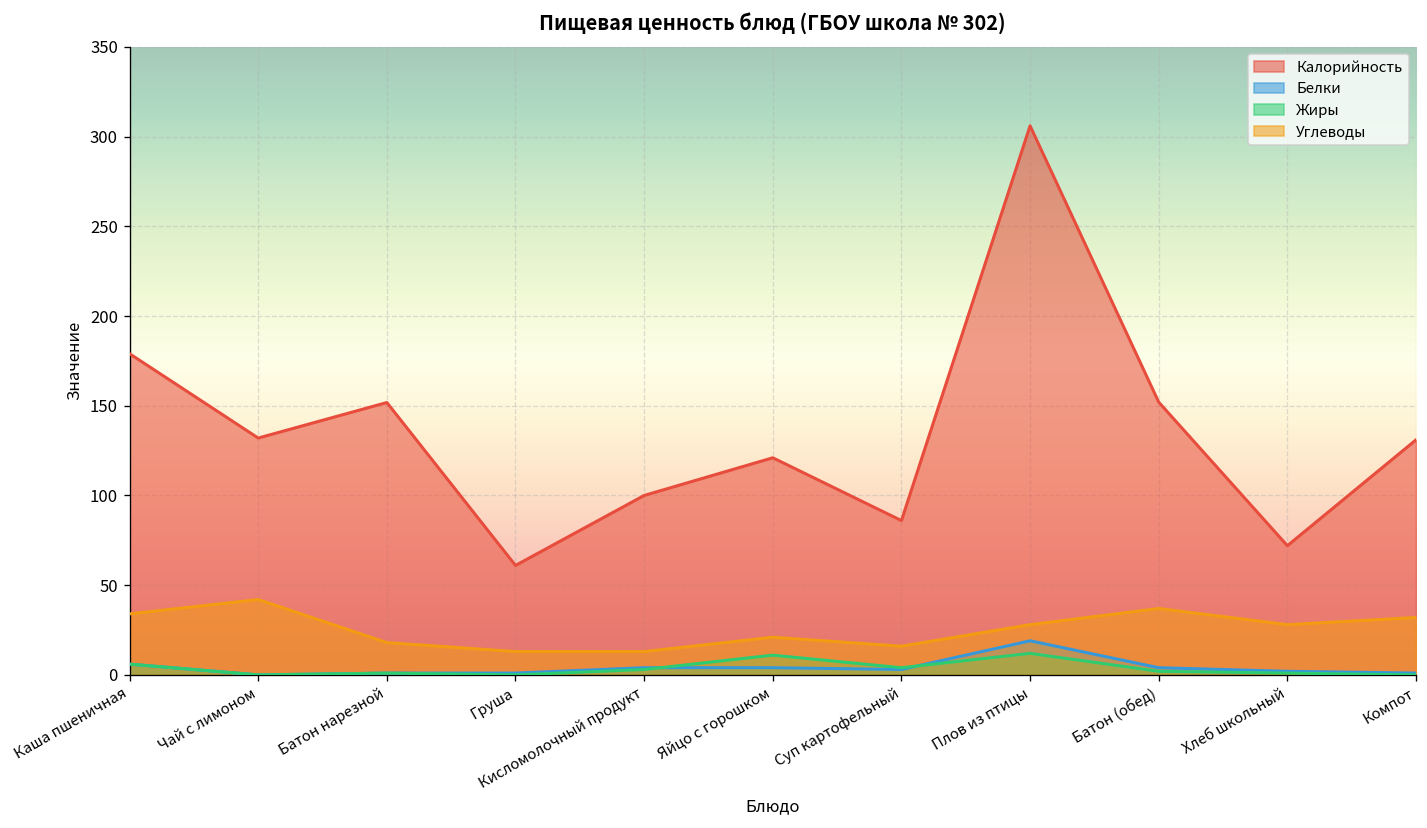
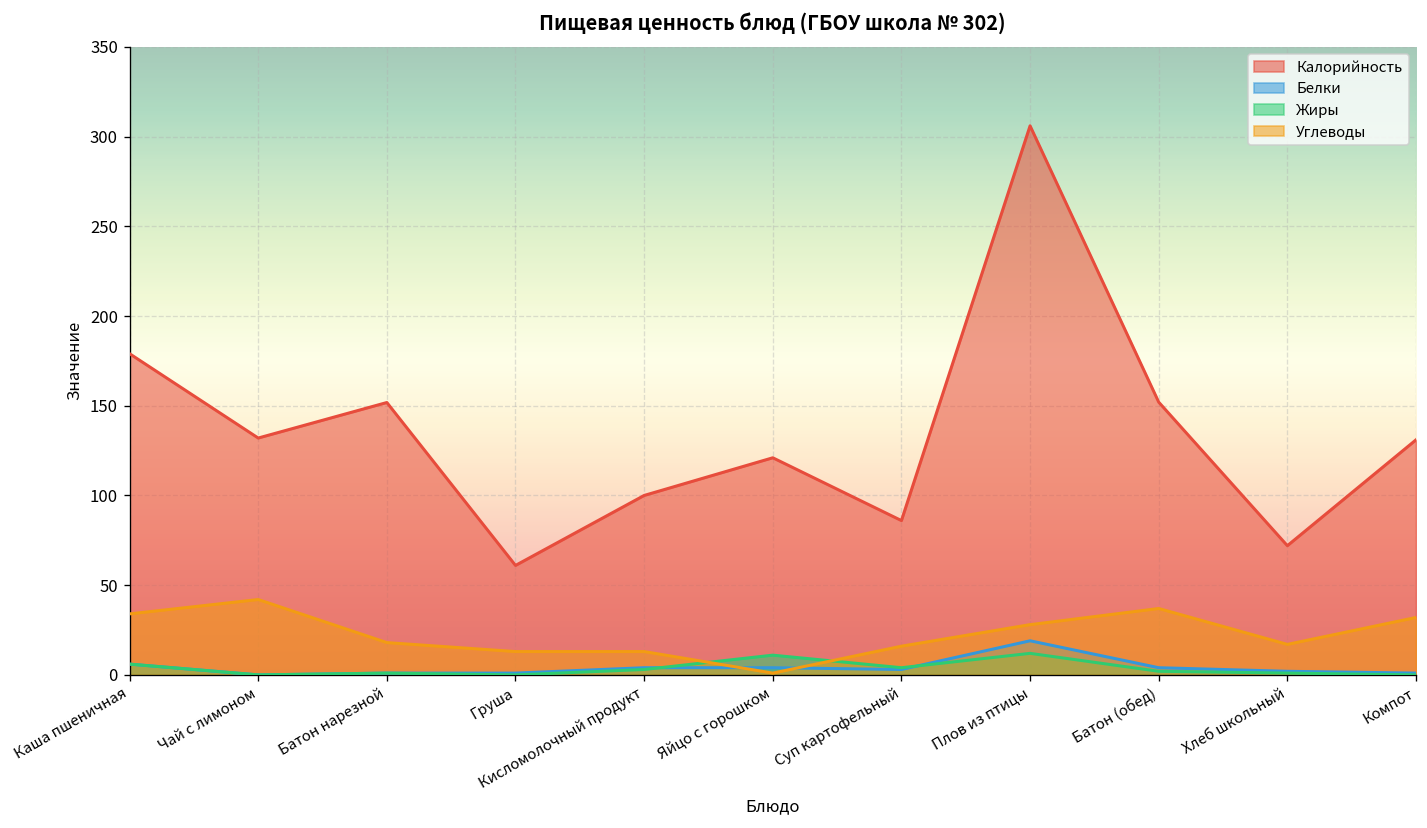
Углеводы, Яйцо с горошком: 21 -> 1
Углеводы, Хлеб школьный: 28 -> 17
